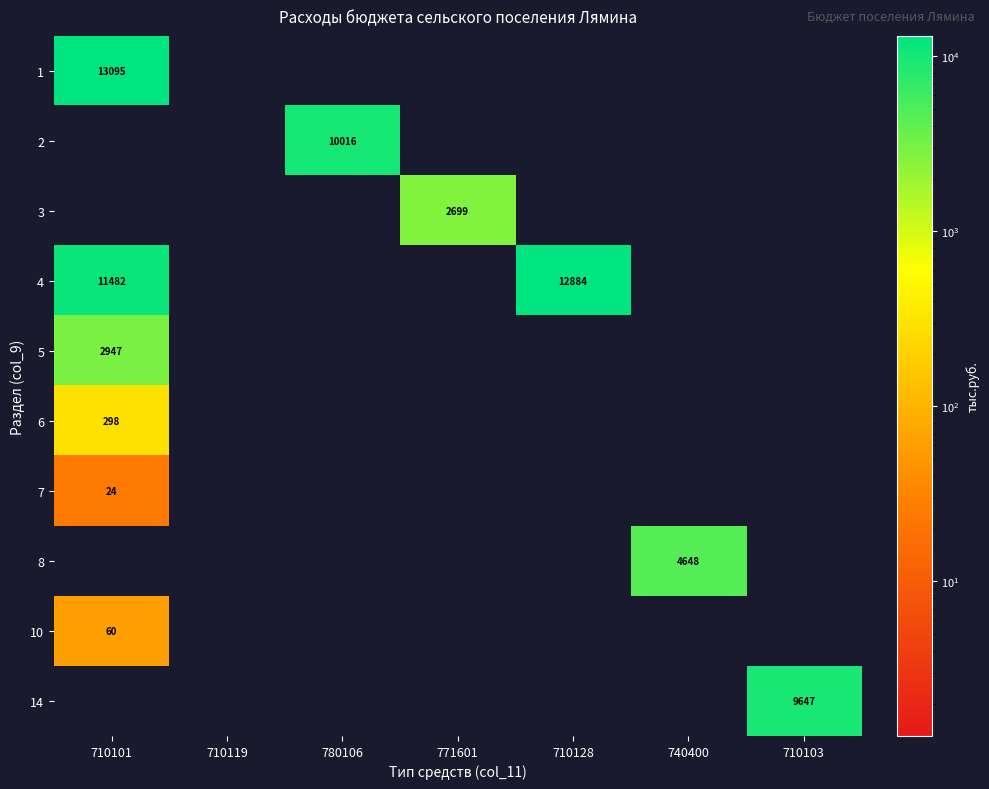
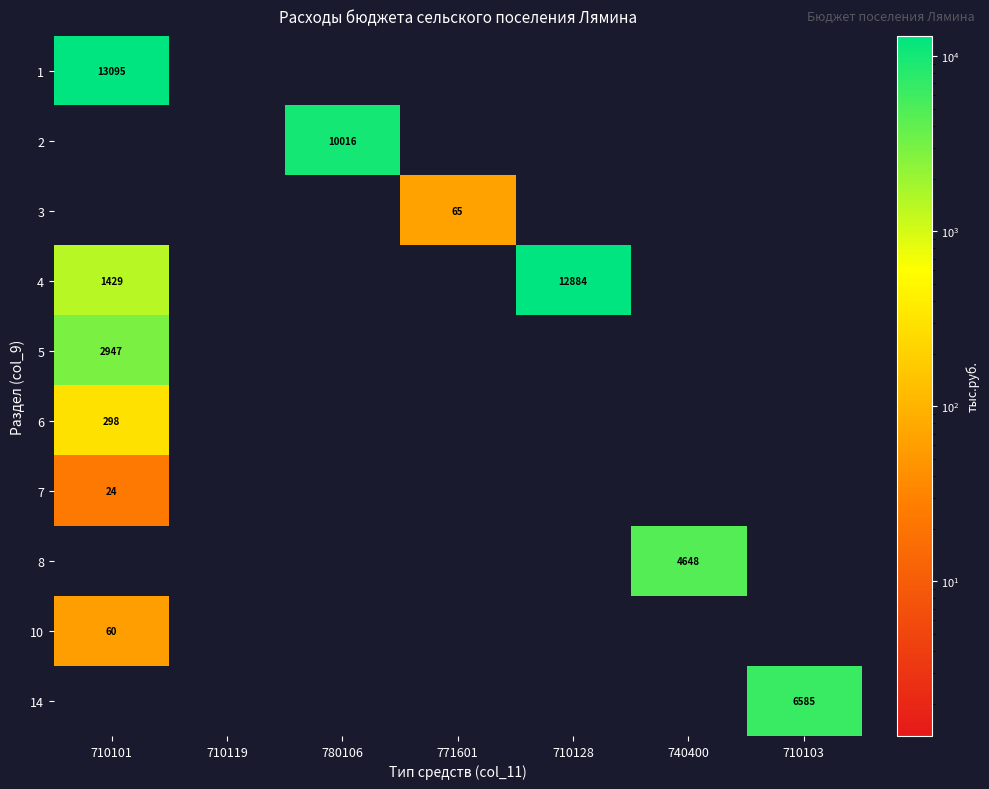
3, 771601: 2699 -> 65
4, 710101: 11482 -> 1429
14, 710103: 9647 -> 6585
